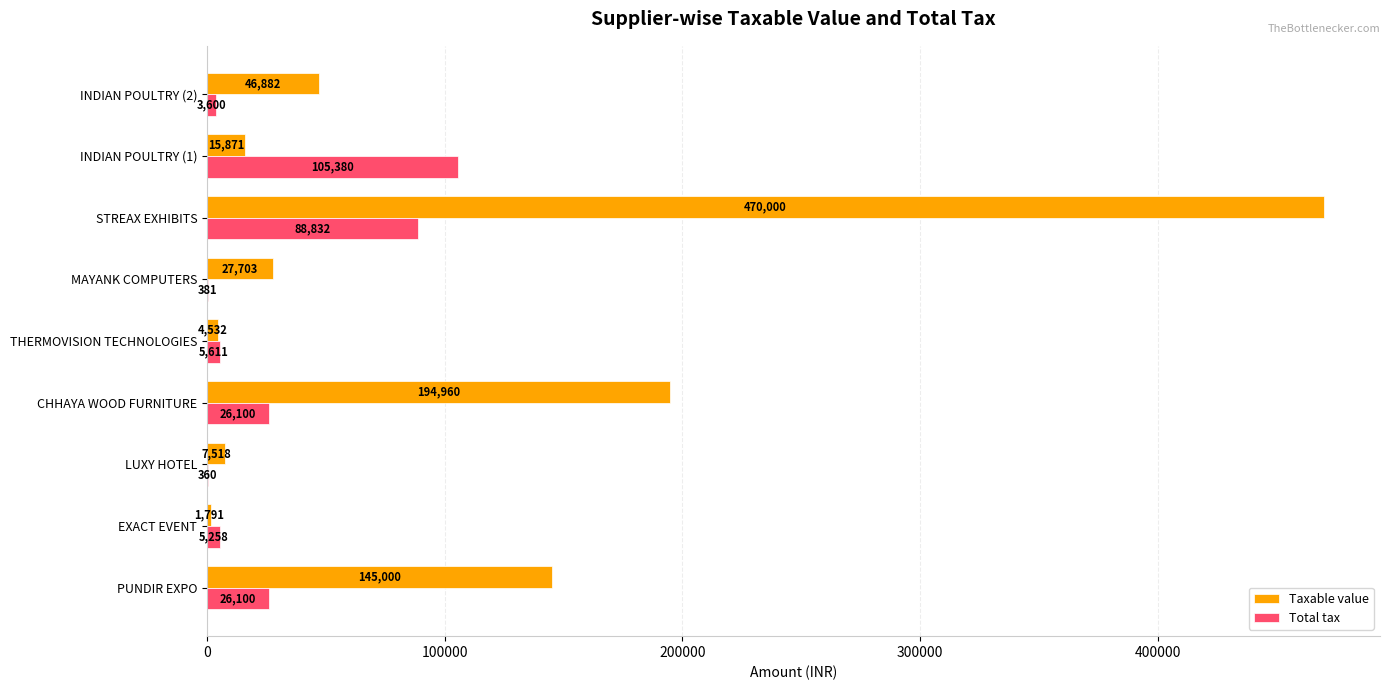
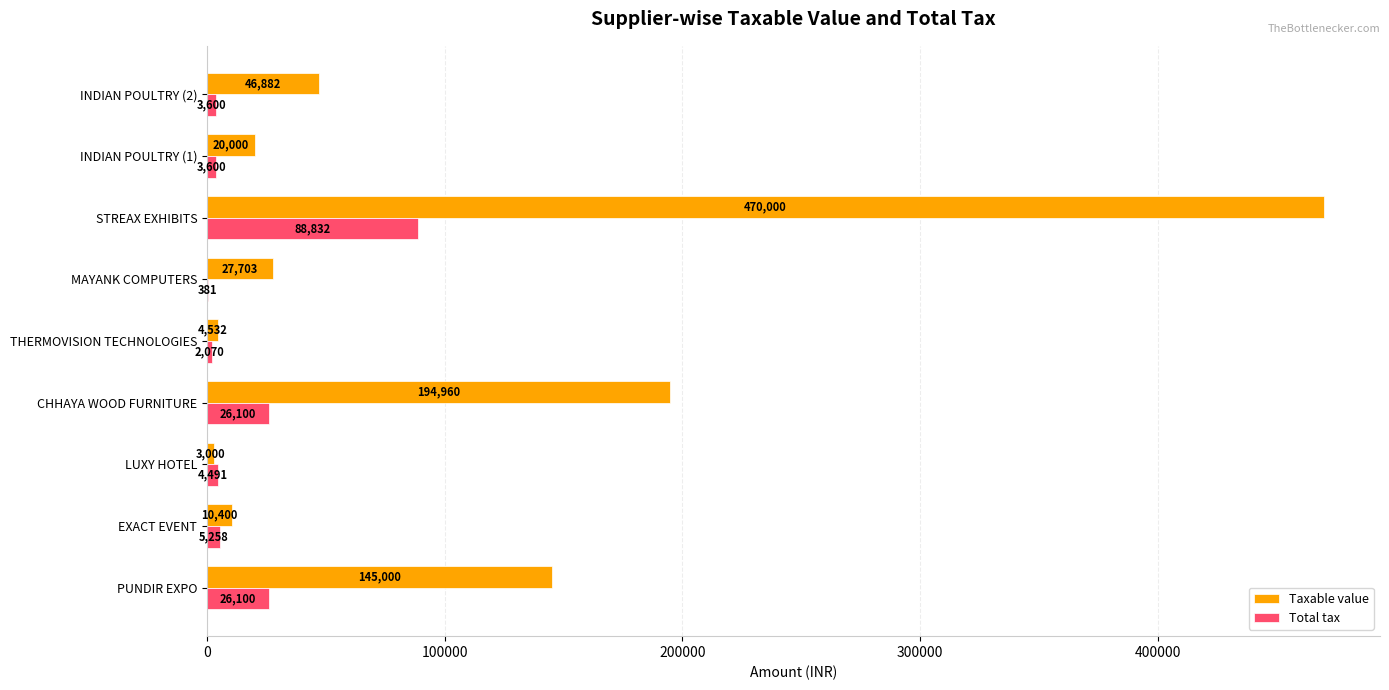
Taxable value, INDIAN POULTRY (1): 15,871 -> 20,000
Total tax, INDIAN POULTRY (1): 105,380 -> 3,600
Total tax, THERMOVISION TECHNOLOGIES: 5,611 -> 2,070
Taxable value, LUXY HOTEL: 7,518 -> 3,000
Total tax, LUXY HOTEL: 360 -> 4,491
Taxable value, EXACT EVENT: 1,791 -> 10,400
